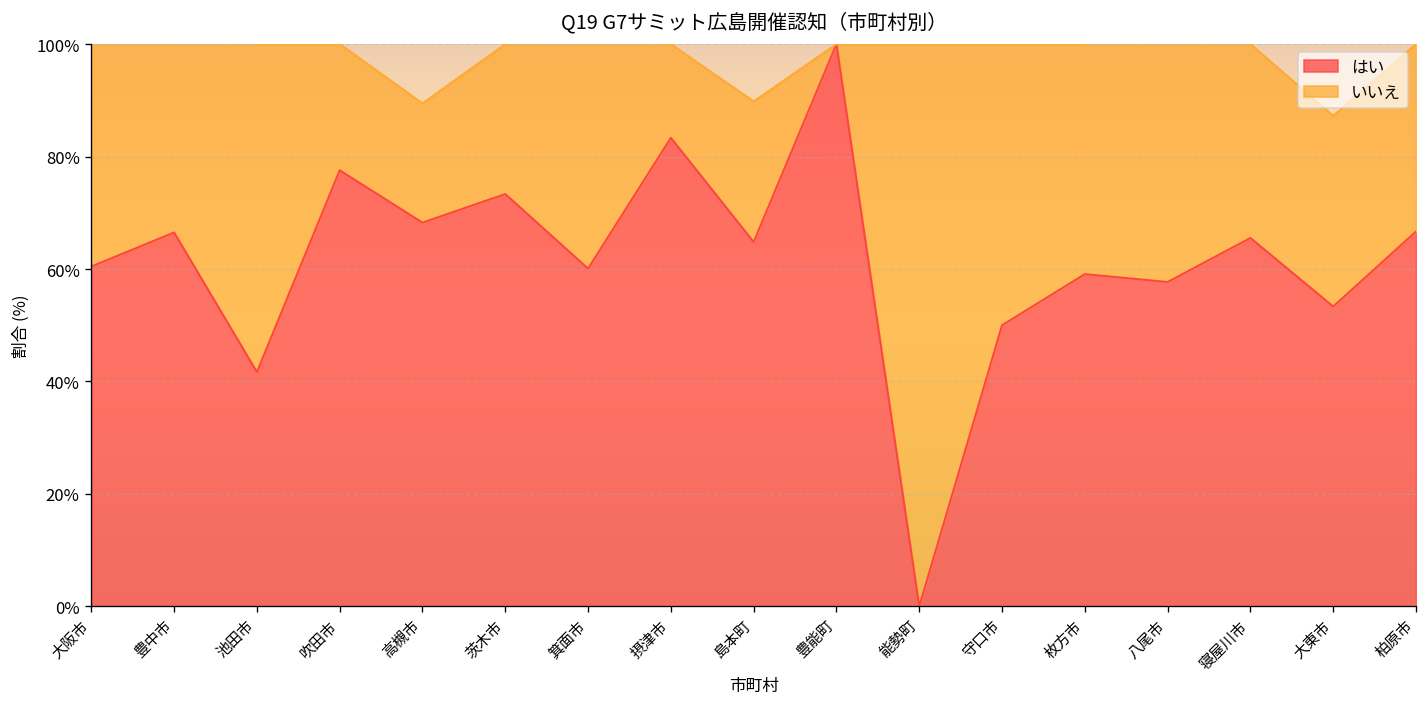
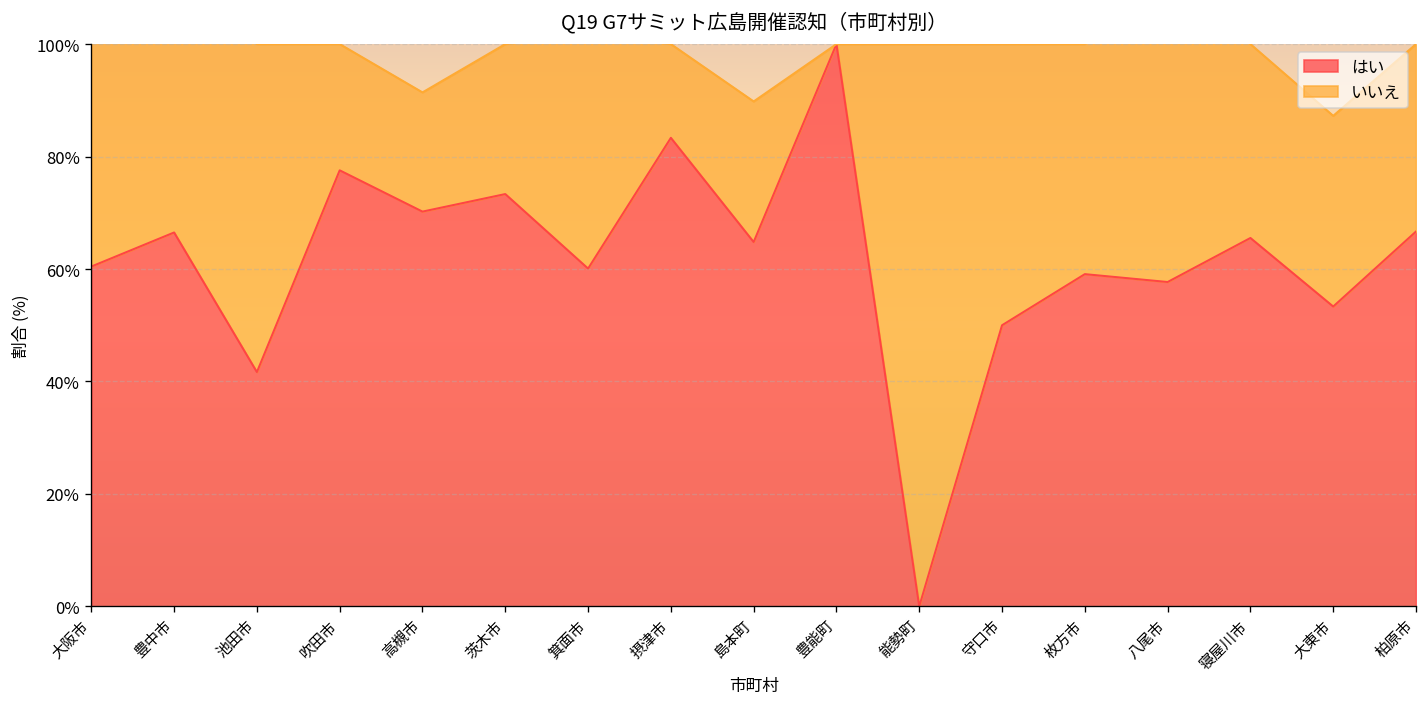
はい, 高槻市: 68% -> 70%
